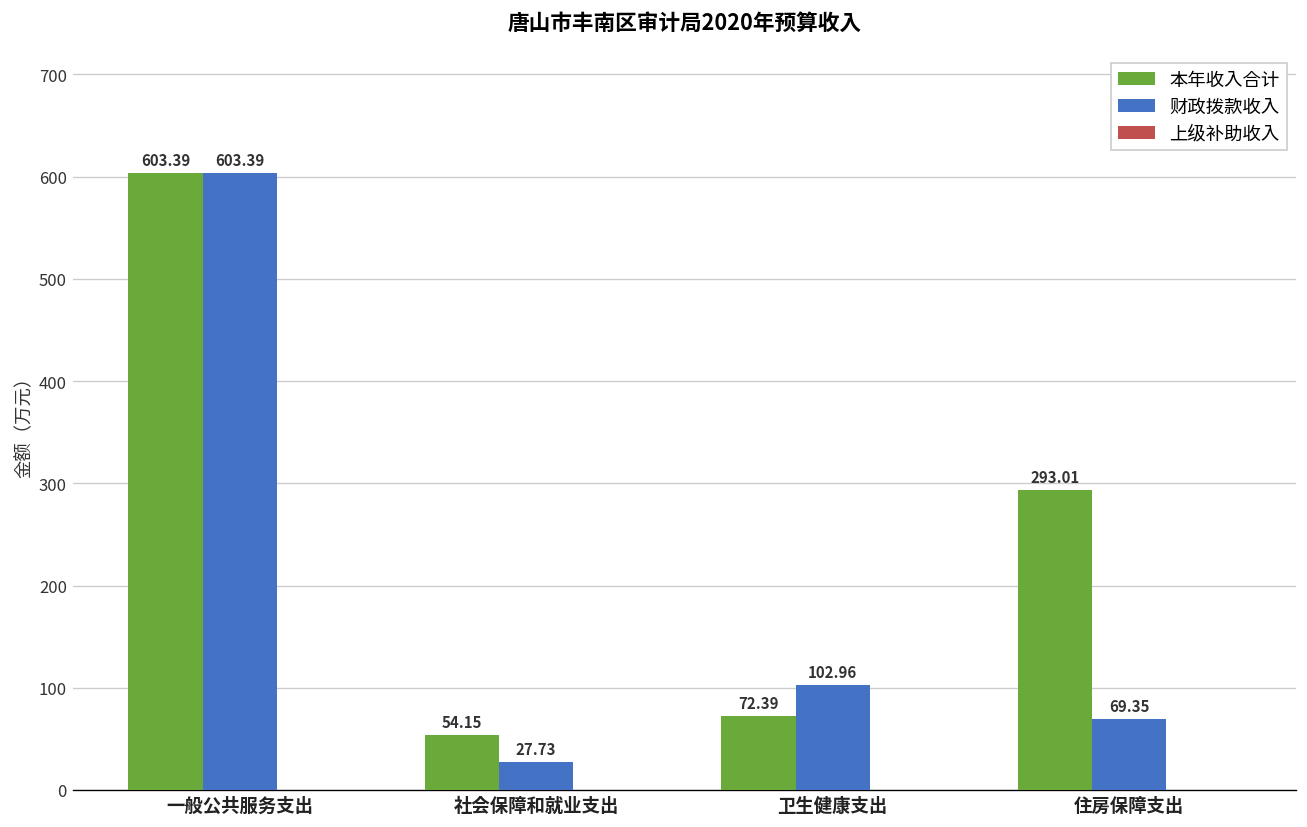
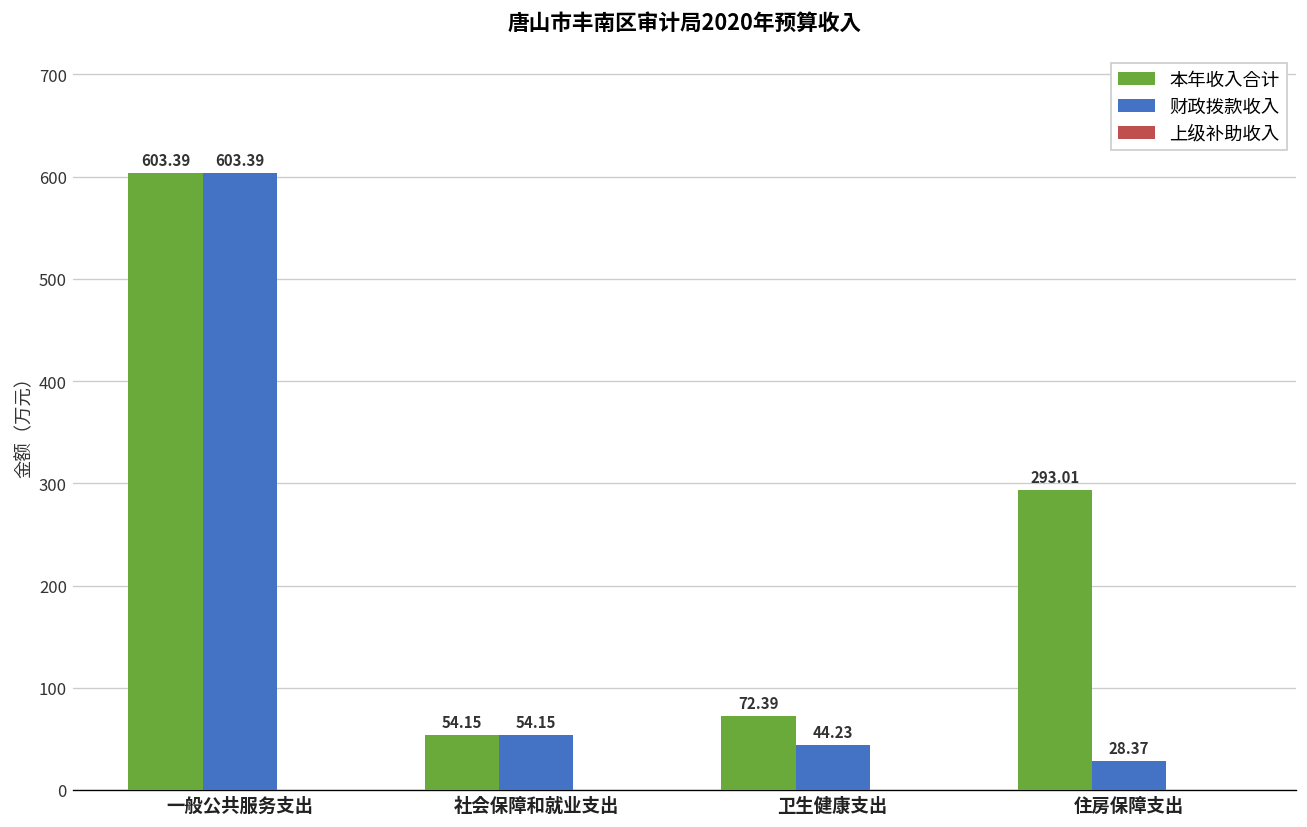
财政拨款收入, 社会保障和就业支出: 27.73 -> 54.15
财政拨款收入, 卫生健康支出: 102.96 -> 44.23
财政拨款收入, 住房保障支出: 69.35 -> 28.37
